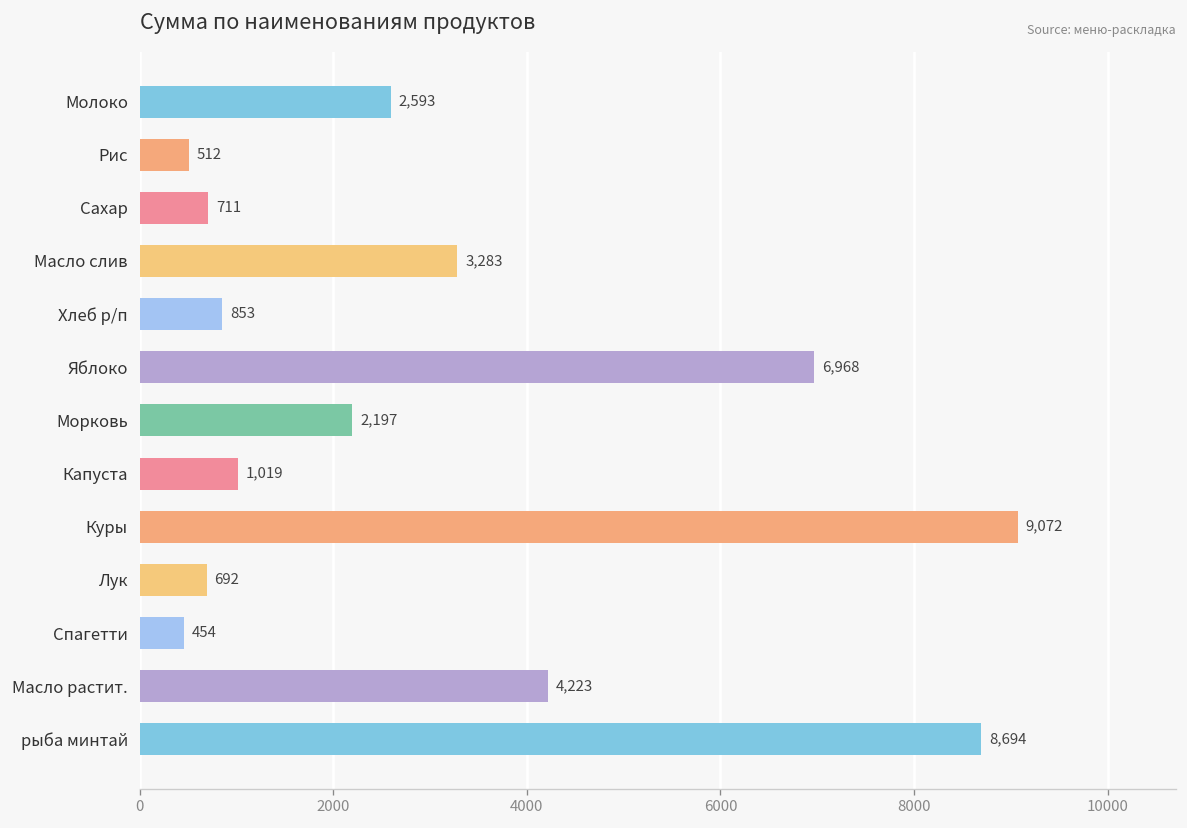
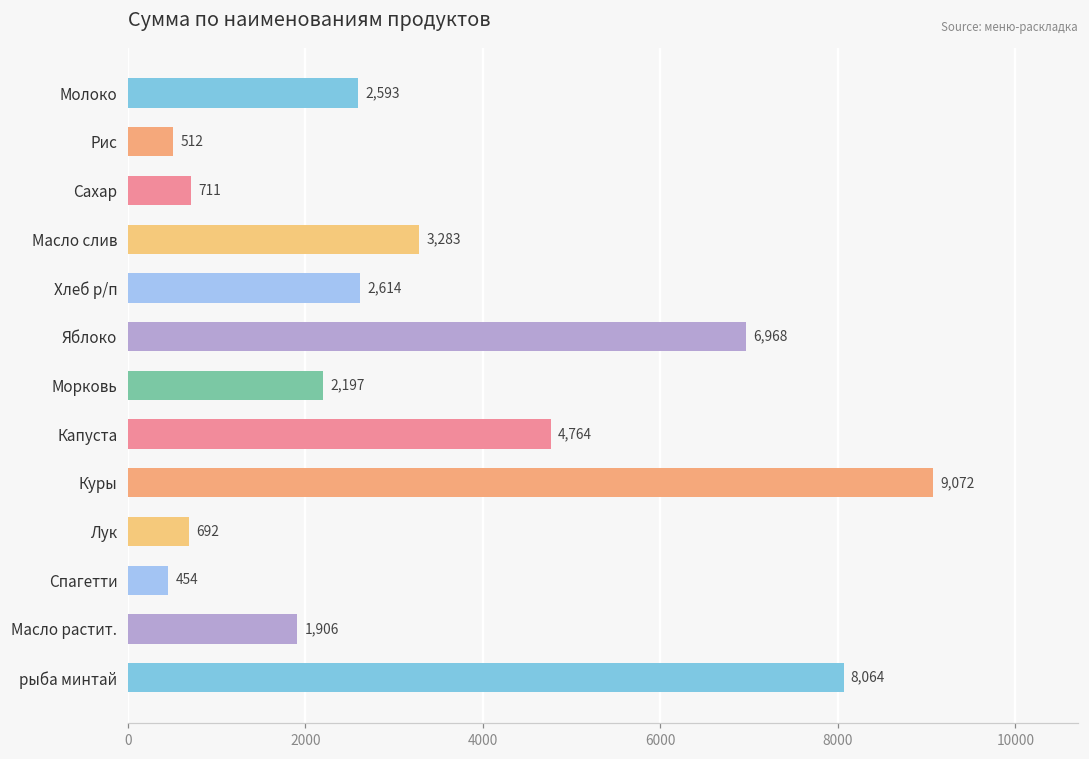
Хлеб р/п: 853 -> 2,614
Капуста: 1,019 -> 4,764
Масло растит.: 4,223 -> 1,906
рыба минтай: 8,694 -> 8,064
